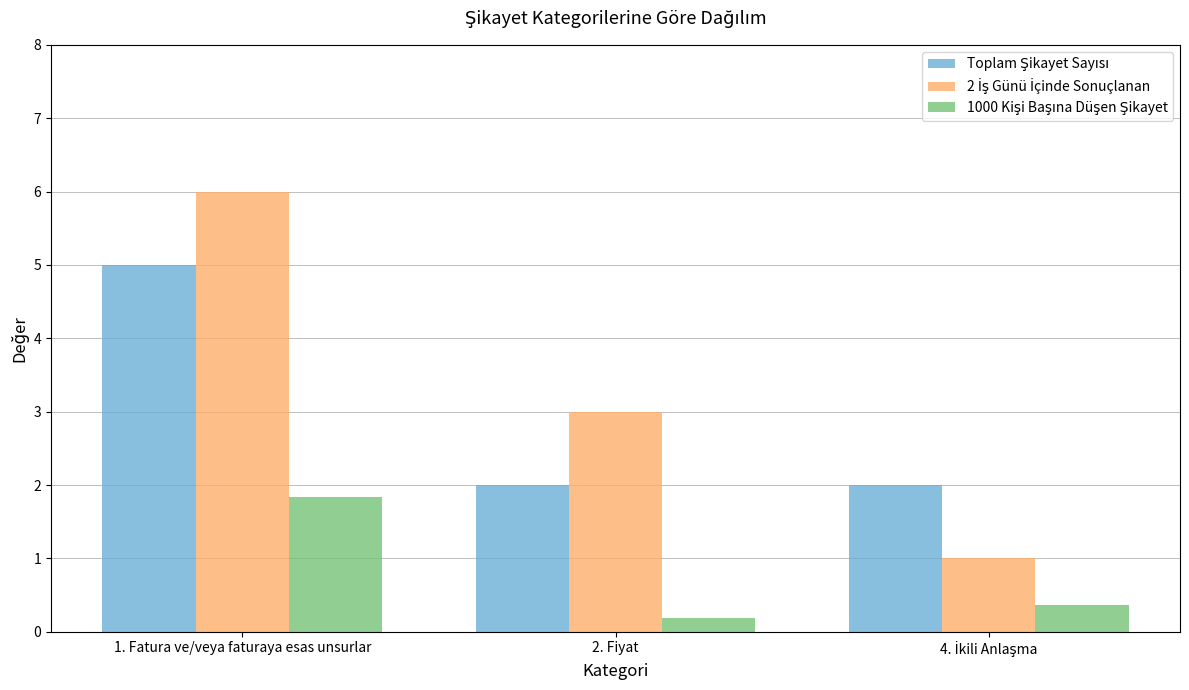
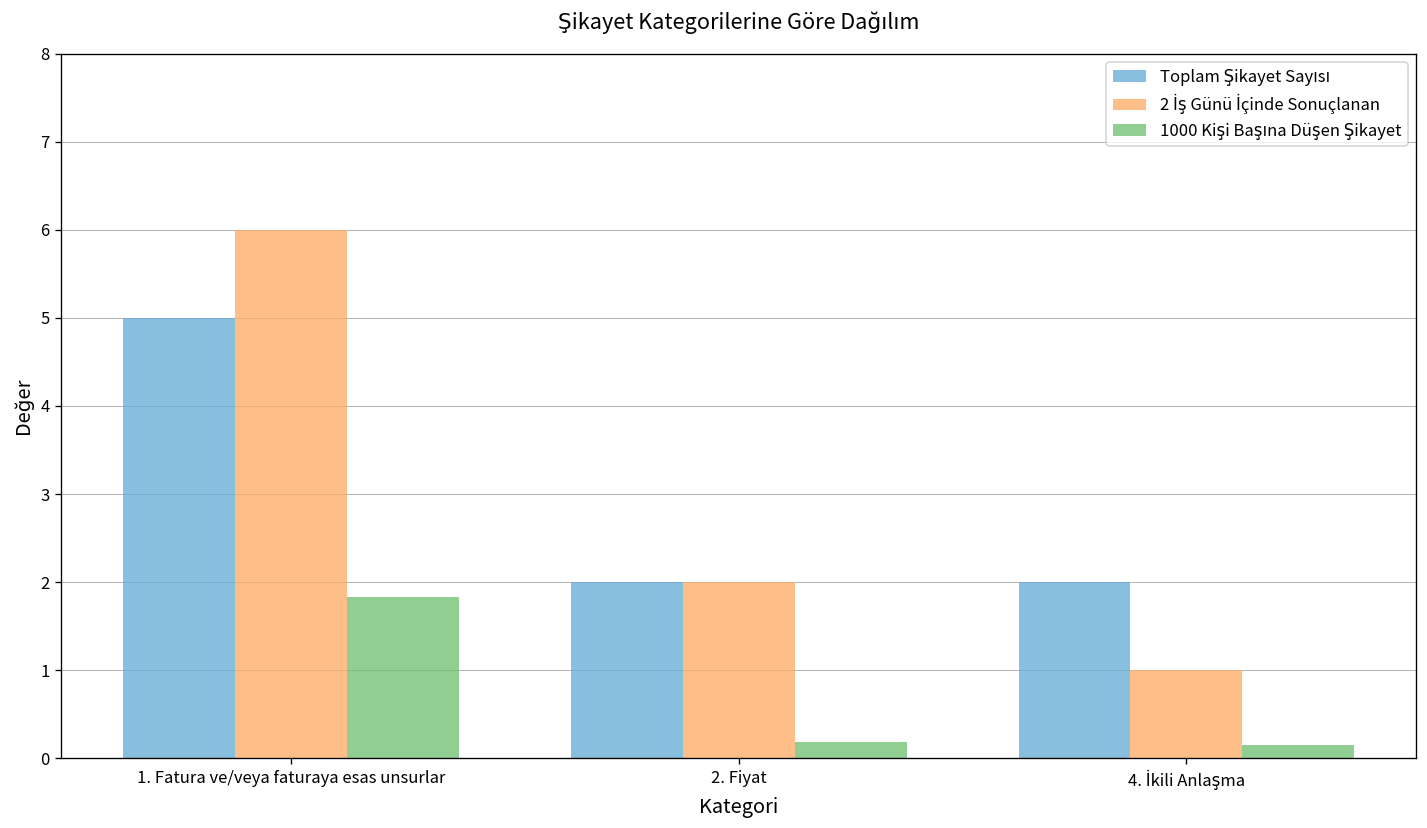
2 İş Günü İçinde Sonuçlanan, 2. Fiyat: 3 -> 2
1000 Kişi Başına Düşen Şikayet, 4. İkili Anlaşma: 0.4 -> 0.1
